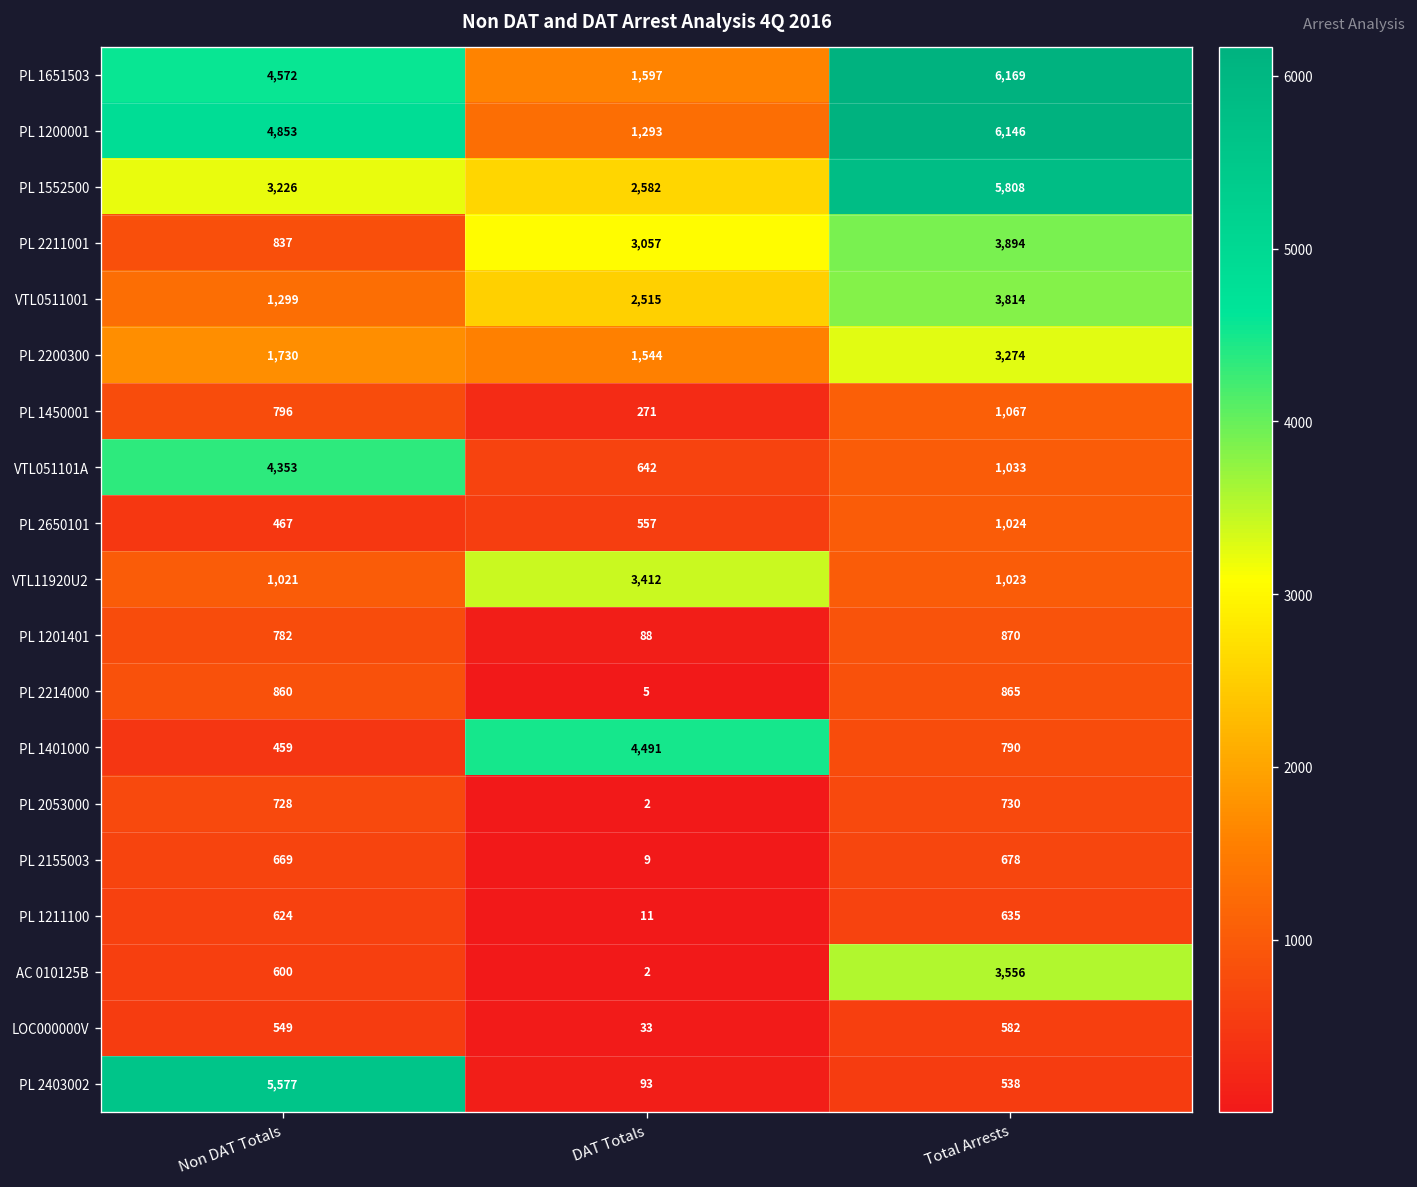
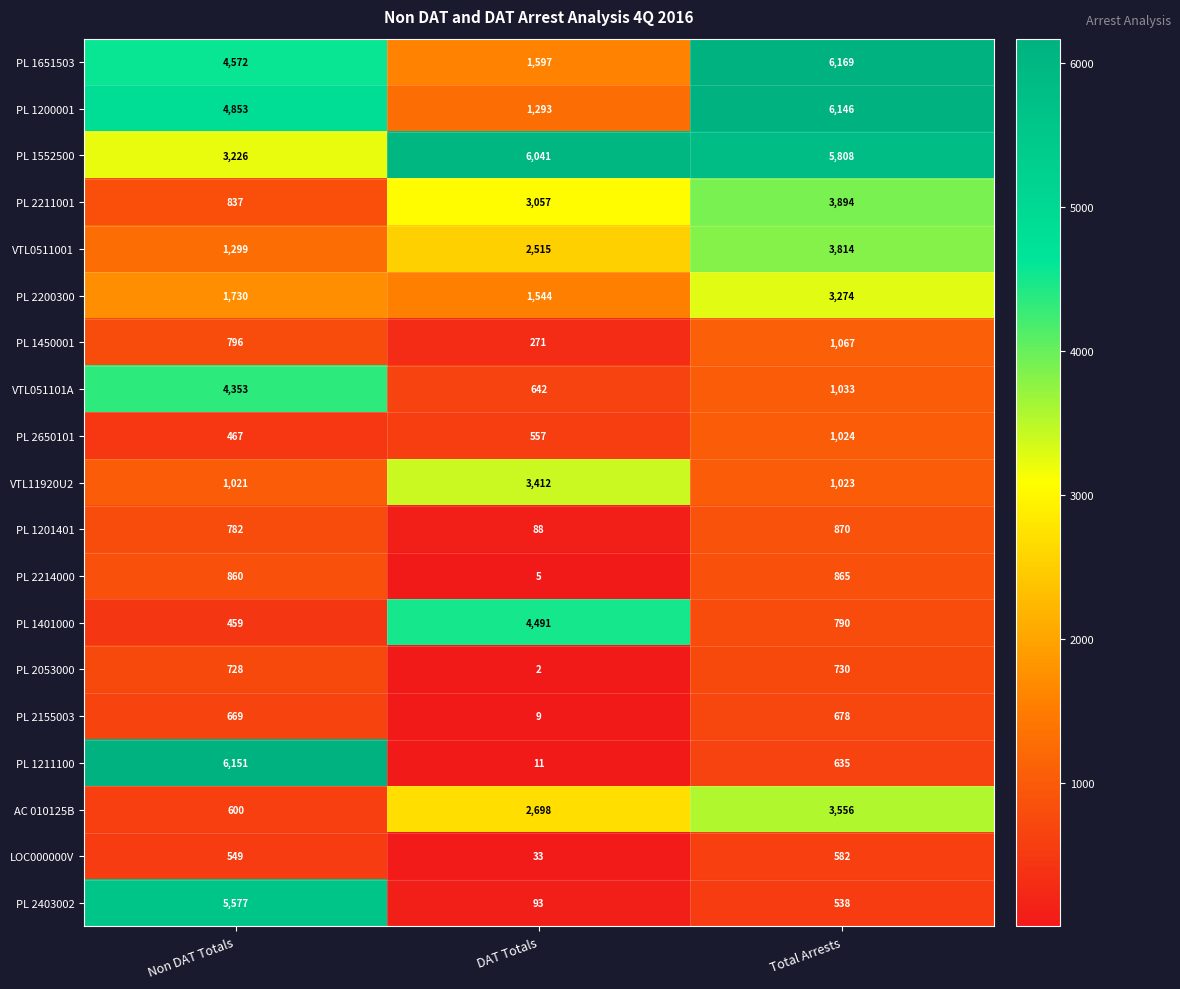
PL 1552500, DAT Totals: 2,582 -> 6,041
PL 1211100, Non DAT Totals: 624 -> 6,151
AC 010125B, DAT Totals: 2 -> 2,698
